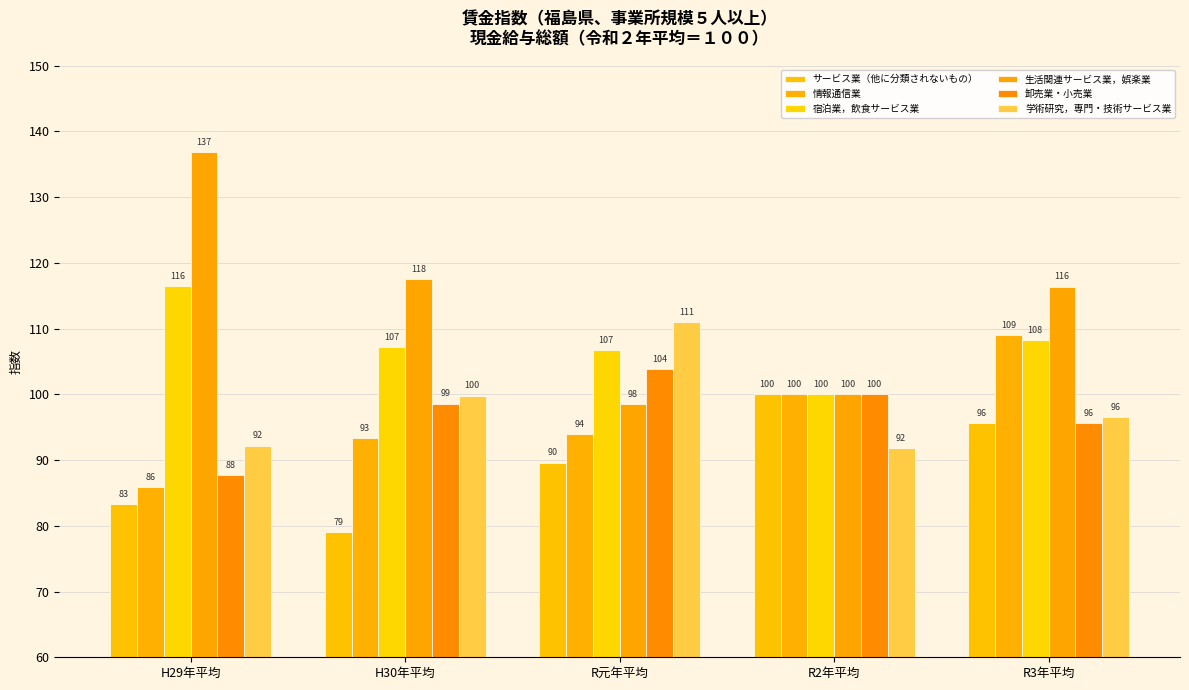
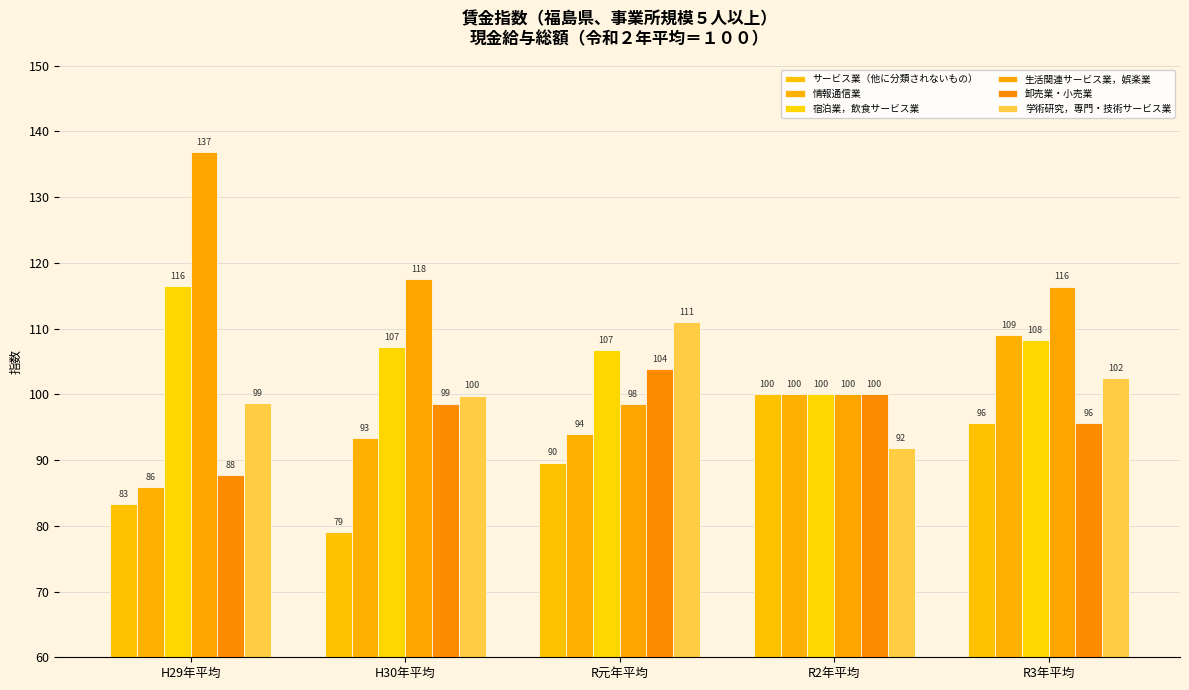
学術研究，専門・技術サービス業, H29年平均: 92 -> 99
学術研究，専門・技術サービス業, R3年平均: 96 -> 102
